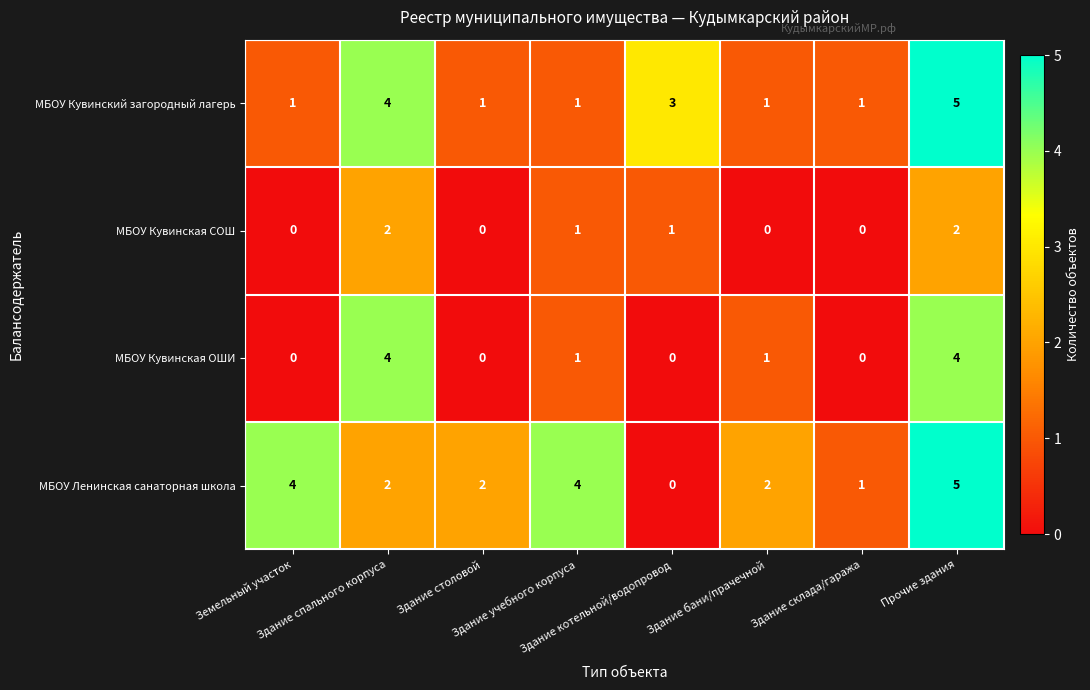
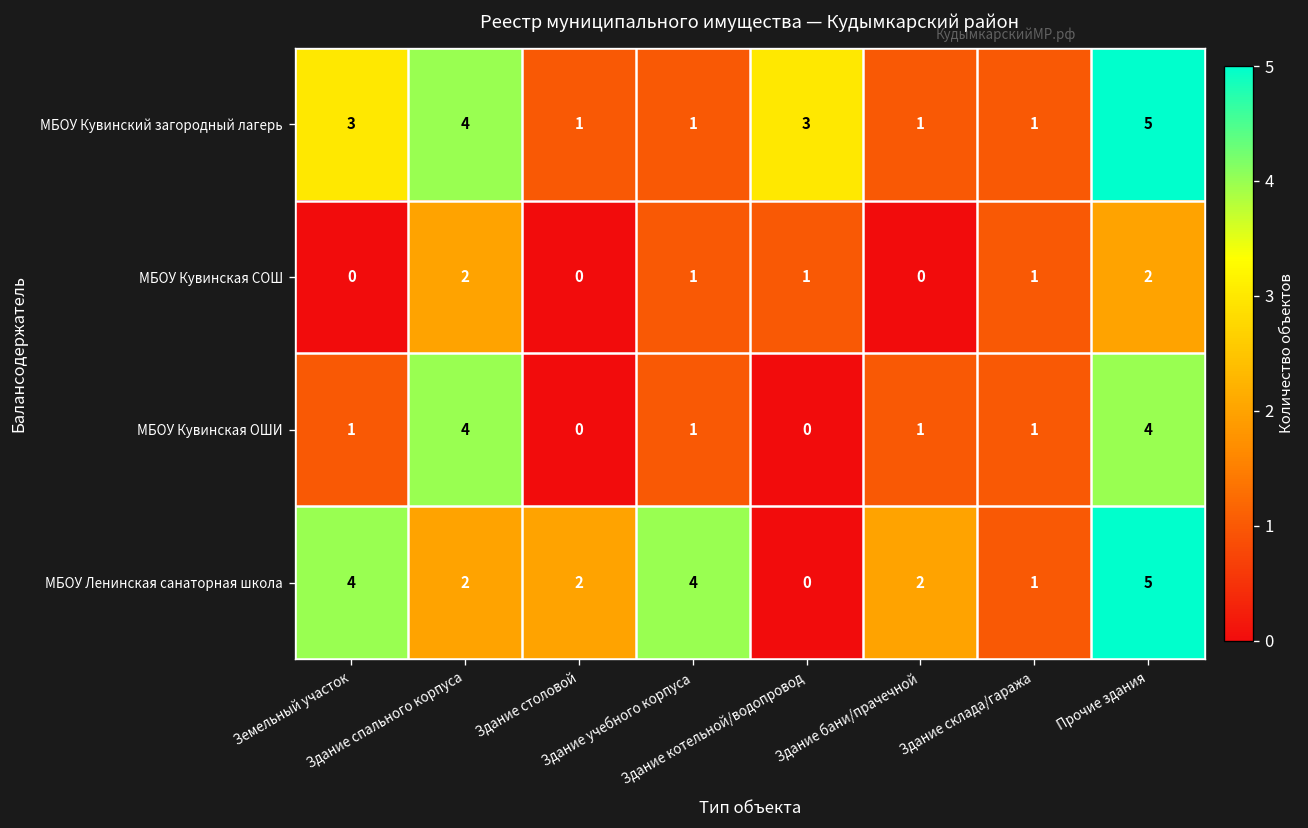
МБОУ Кувинский загородный лагерь, Земельный участок: 1 -> 3
МБОУ Кувинская СОШ, Здание склада/гаража: 0 -> 1
МБОУ Кувинская ОШИ, Земельный участок: 0 -> 1
МБОУ Кувинская ОШИ, Здание склада/гаража: 0 -> 1
